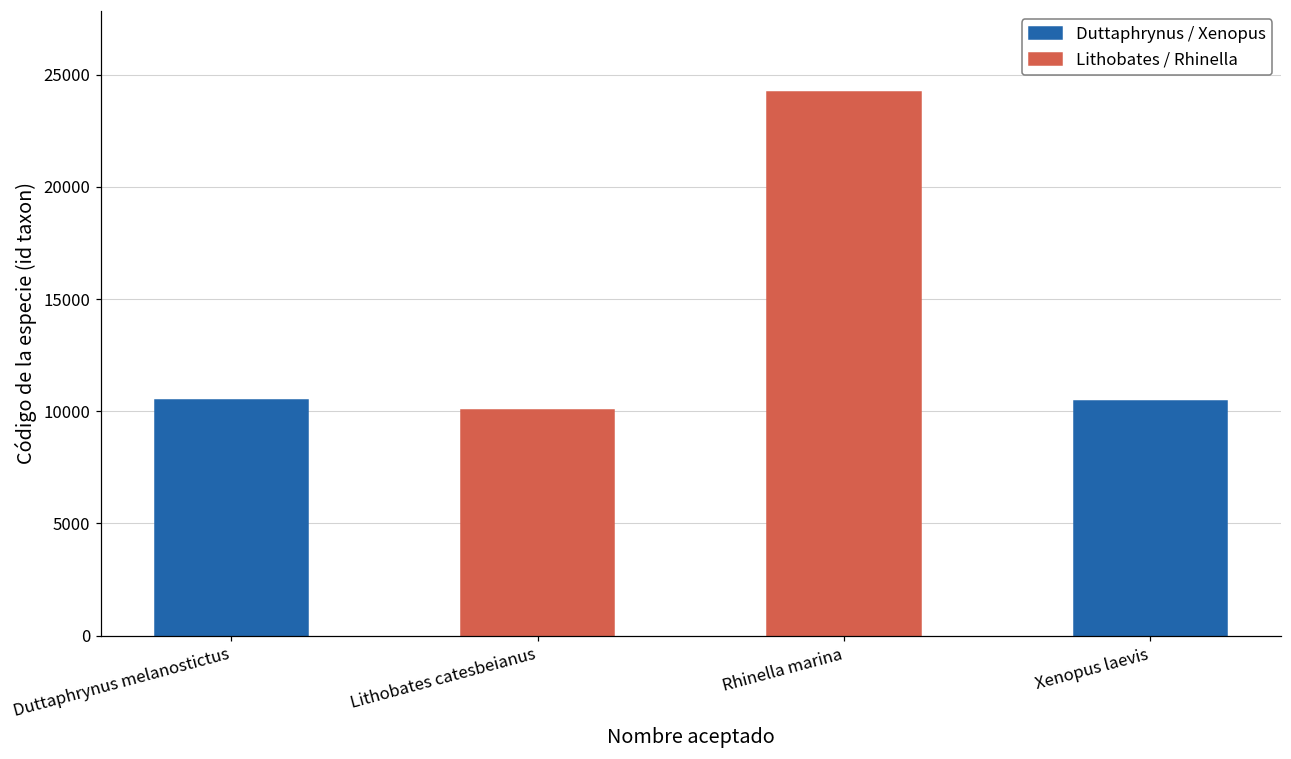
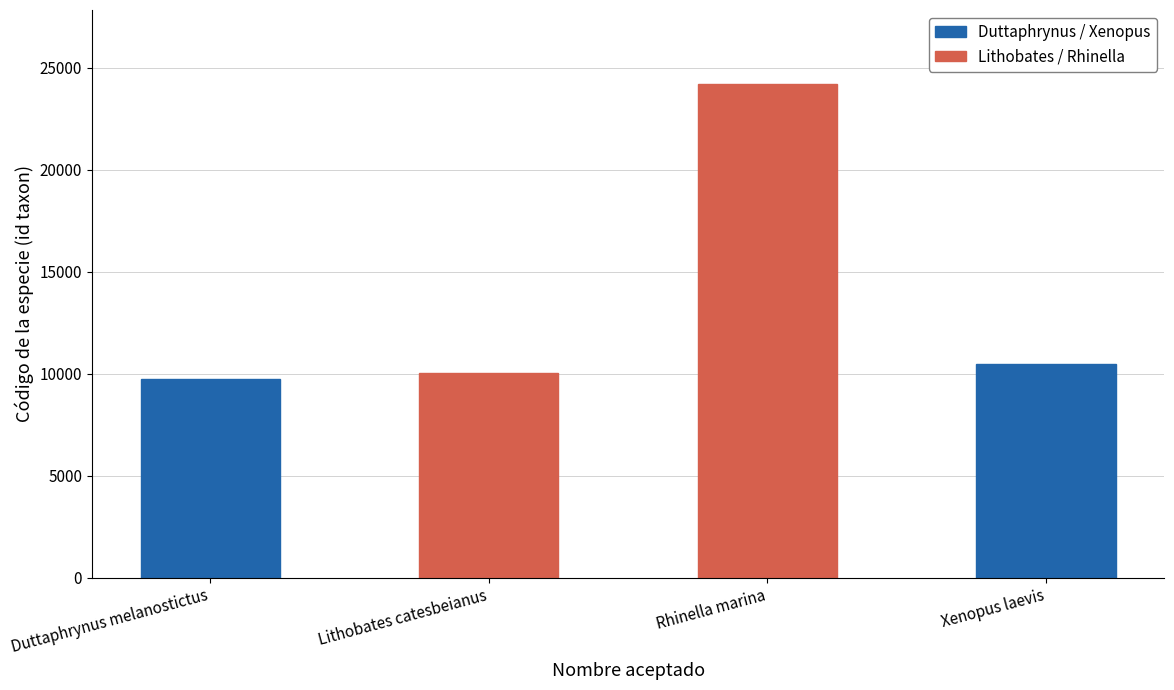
Duttaphrynus melanostictus: 10500 -> 9800
